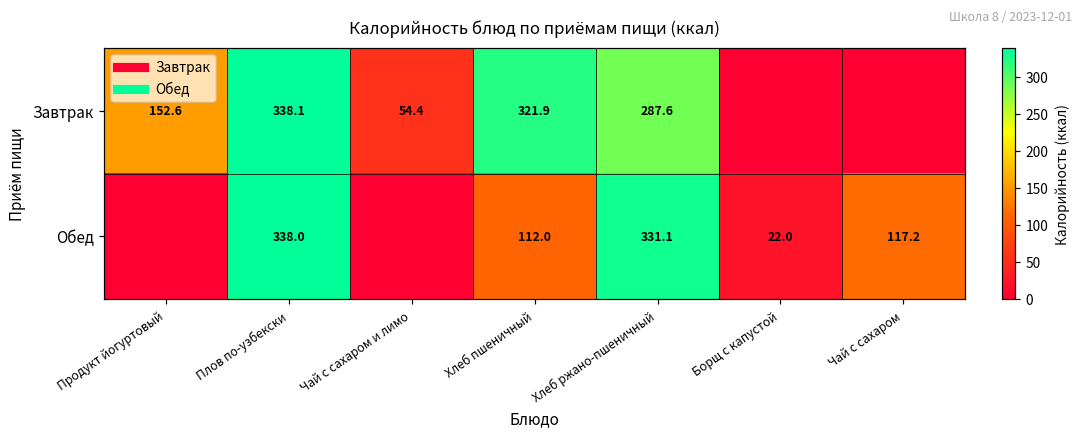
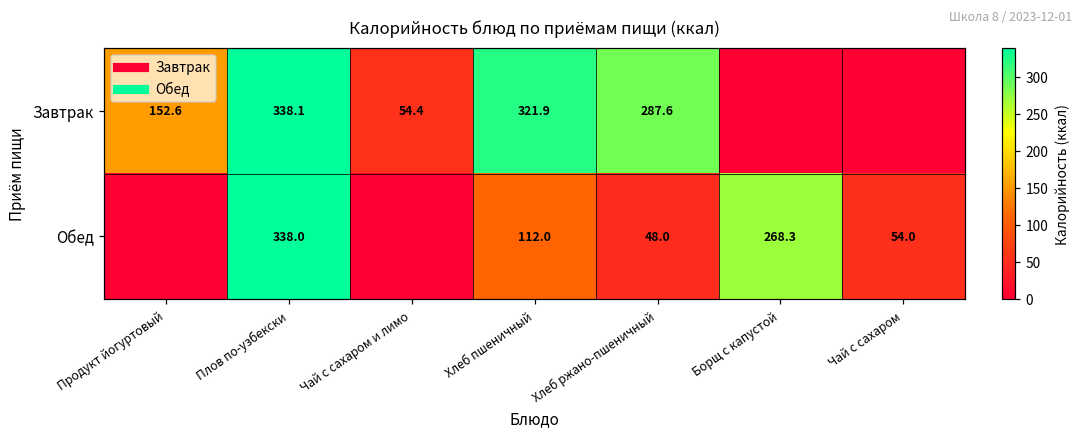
Обед, Хлеб ржано-пшеничный: 331.1 -> 48.0
Обед, Борщ с капустой: 22.0 -> 268.3
Обед, Чай с сахаром: 117.2 -> 54.0
